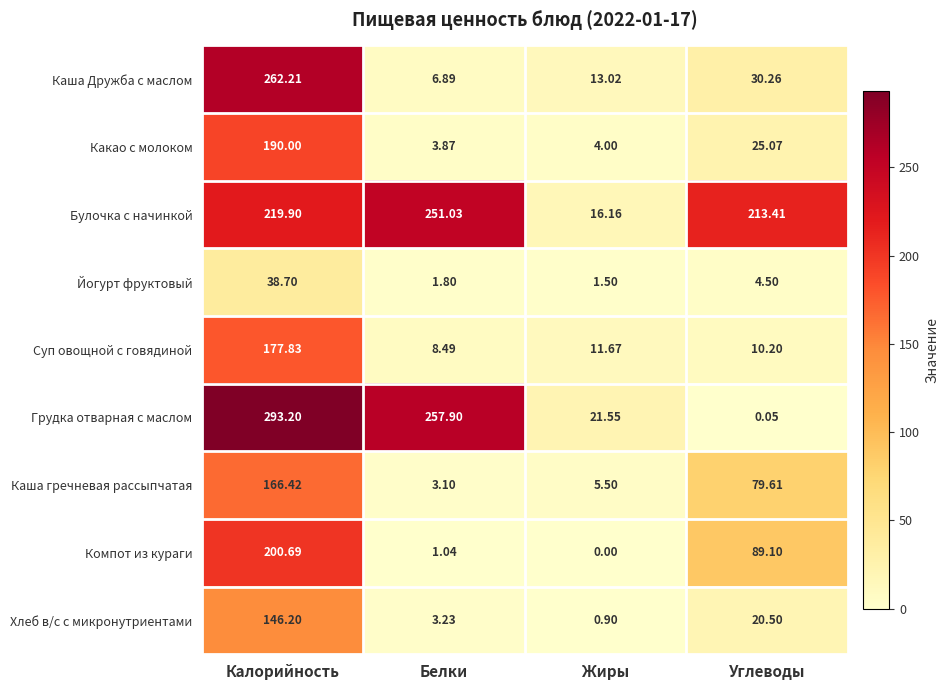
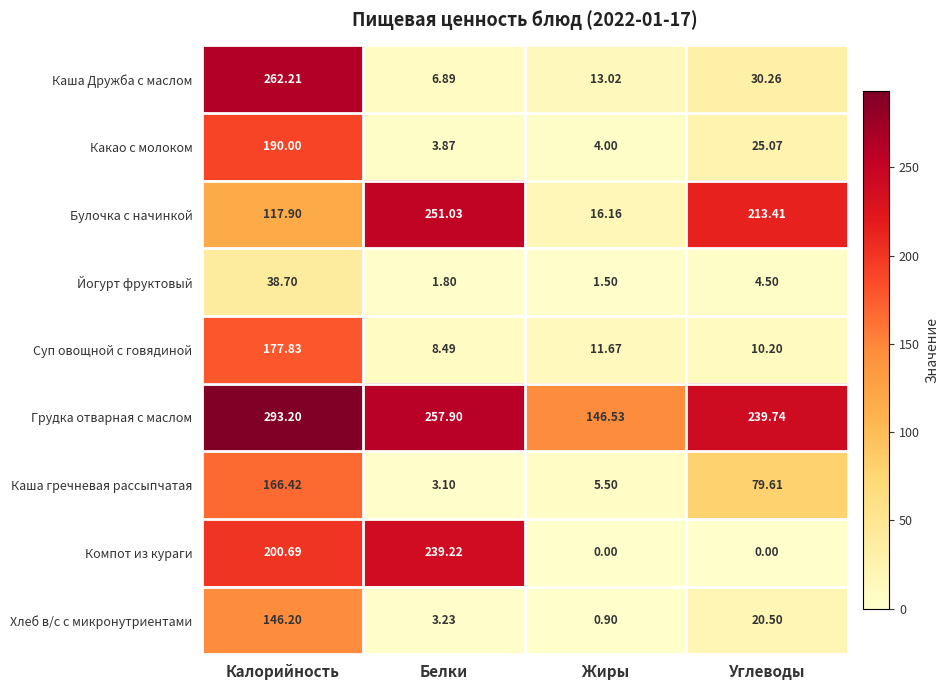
Булочка с начинкой, Калорийность: 219.90 -> 117.90
Грудка отварная с маслом, Жиры: 21.55 -> 146.53
Грудка отварная с маслом, Углеводы: 0.05 -> 239.74
Компот из кураги, Белки: 1.04 -> 239.22
Компот из кураги, Углеводы: 89.10 -> 0.00
